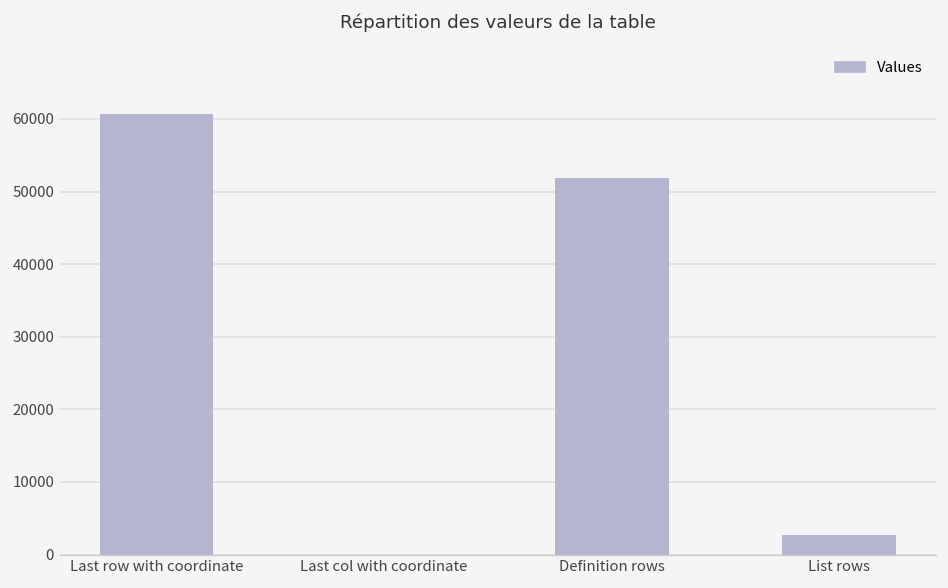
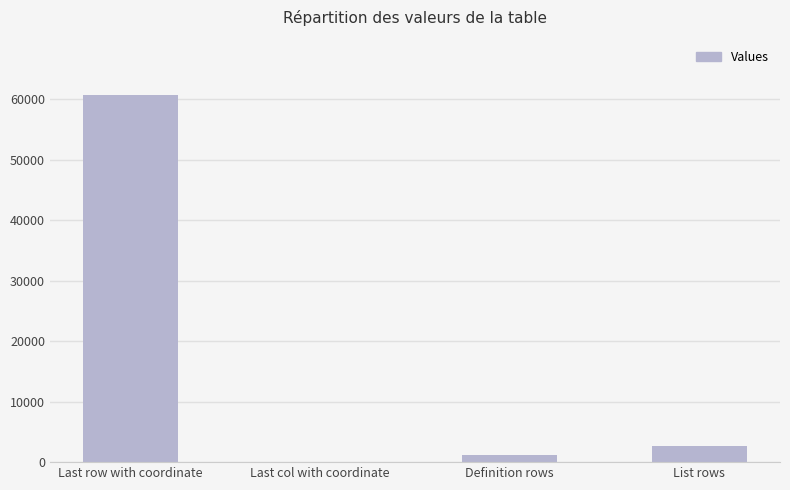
Definition rows: 52000 -> 1000
